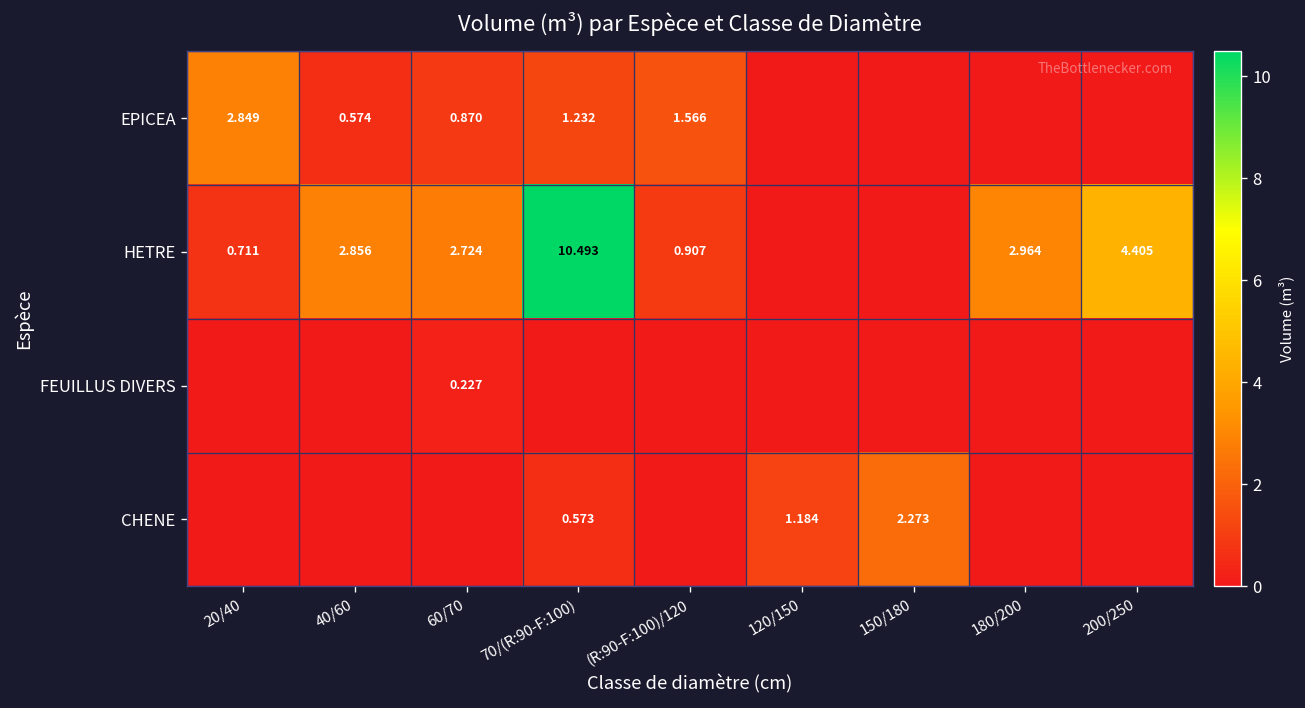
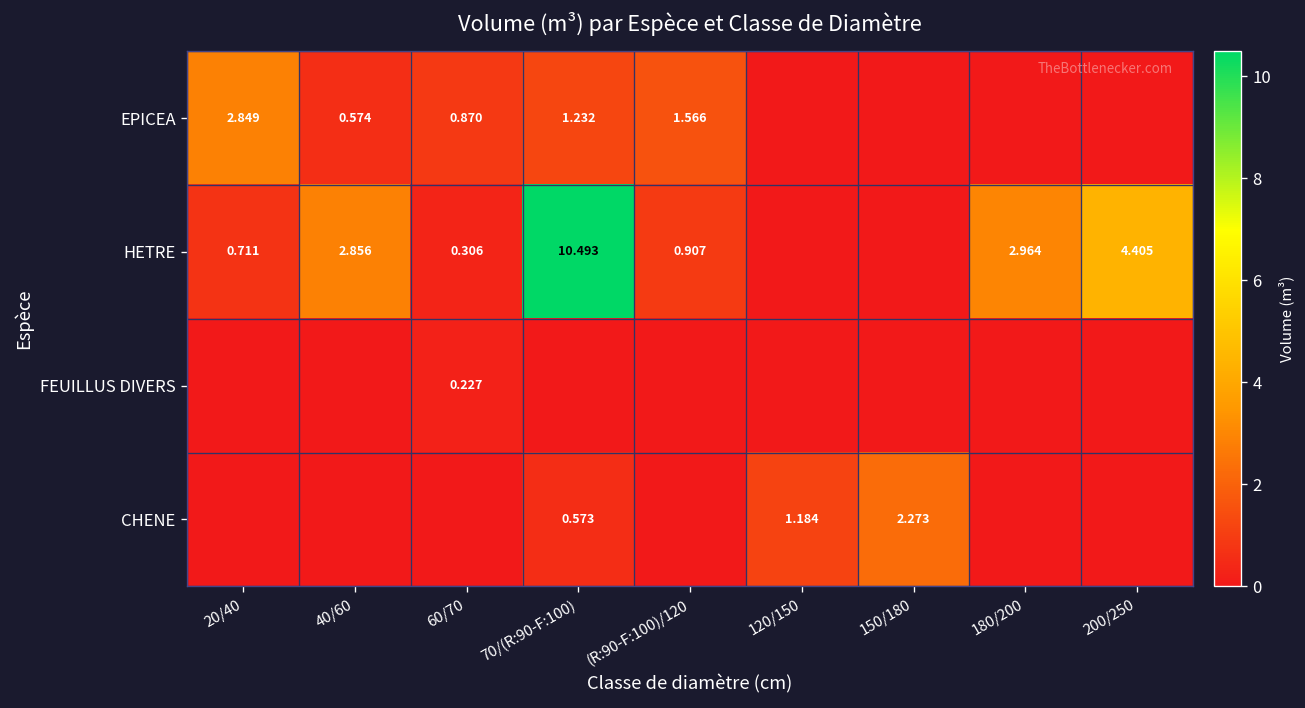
HETRE, 60/70: 2.724 -> 0.306
